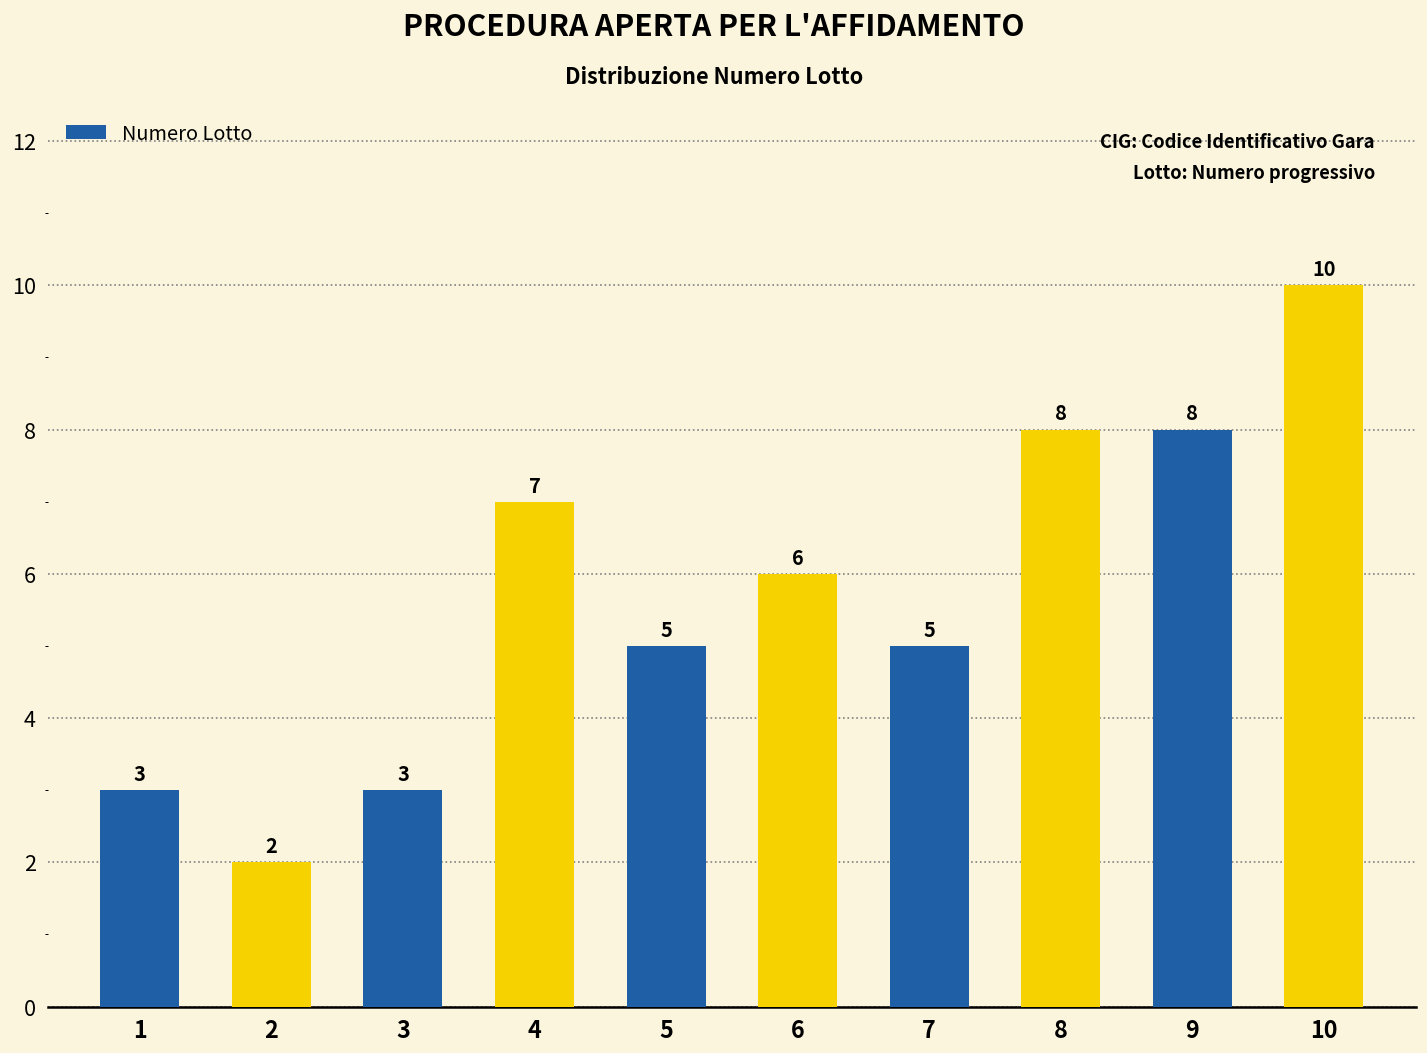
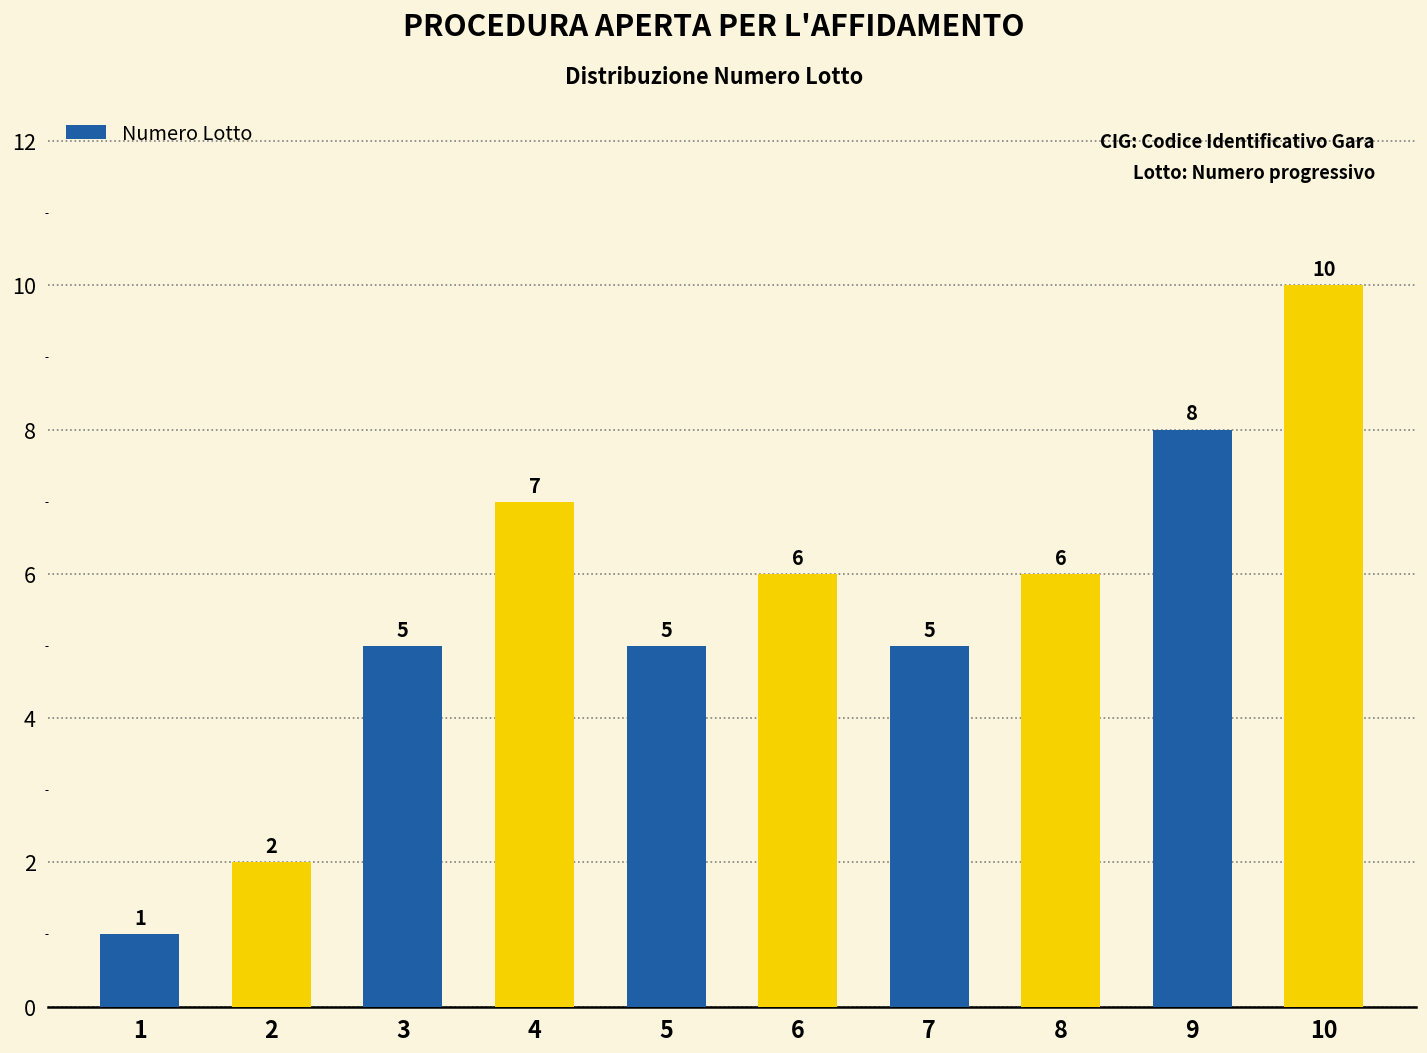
1: 3 -> 1
3: 3 -> 5
8: 8 -> 6
